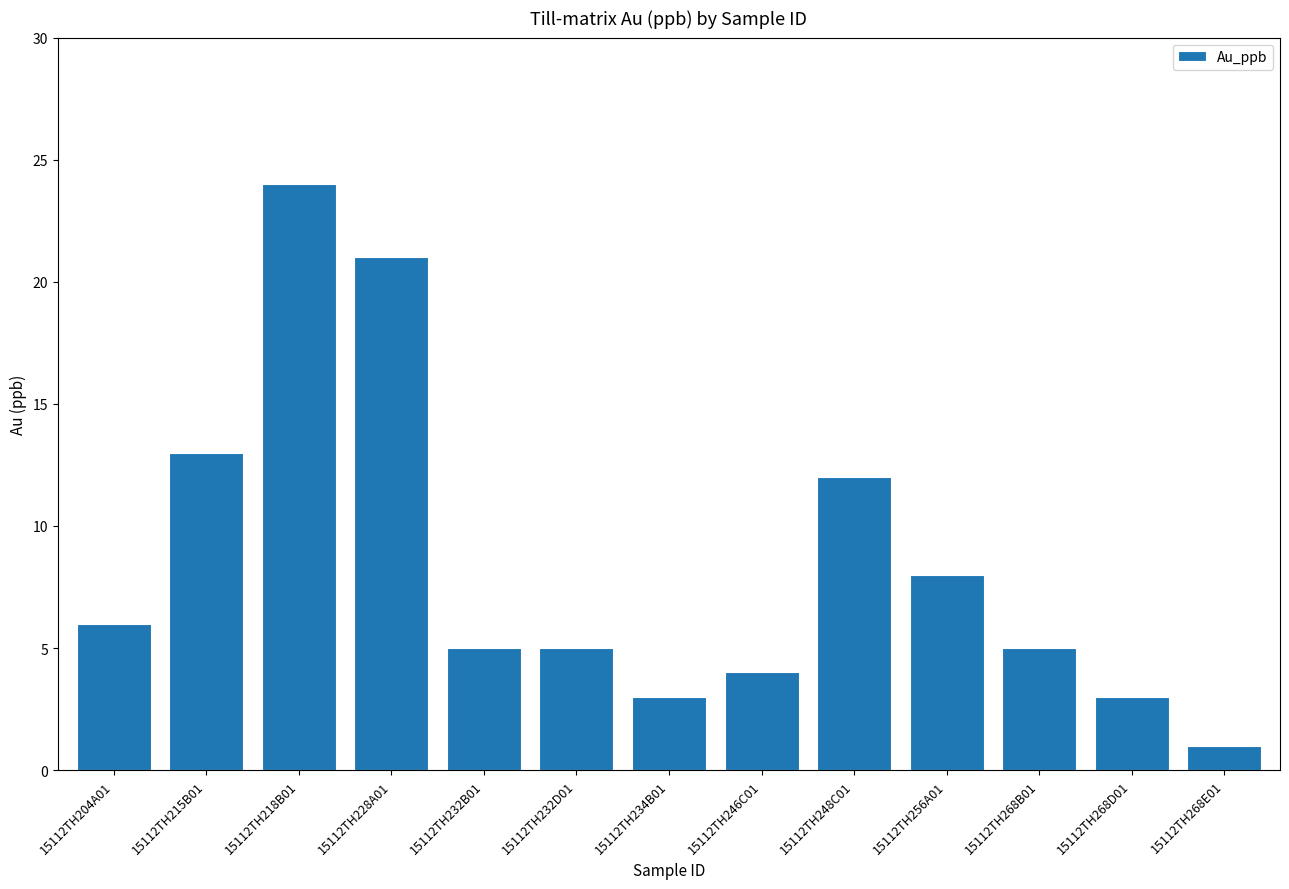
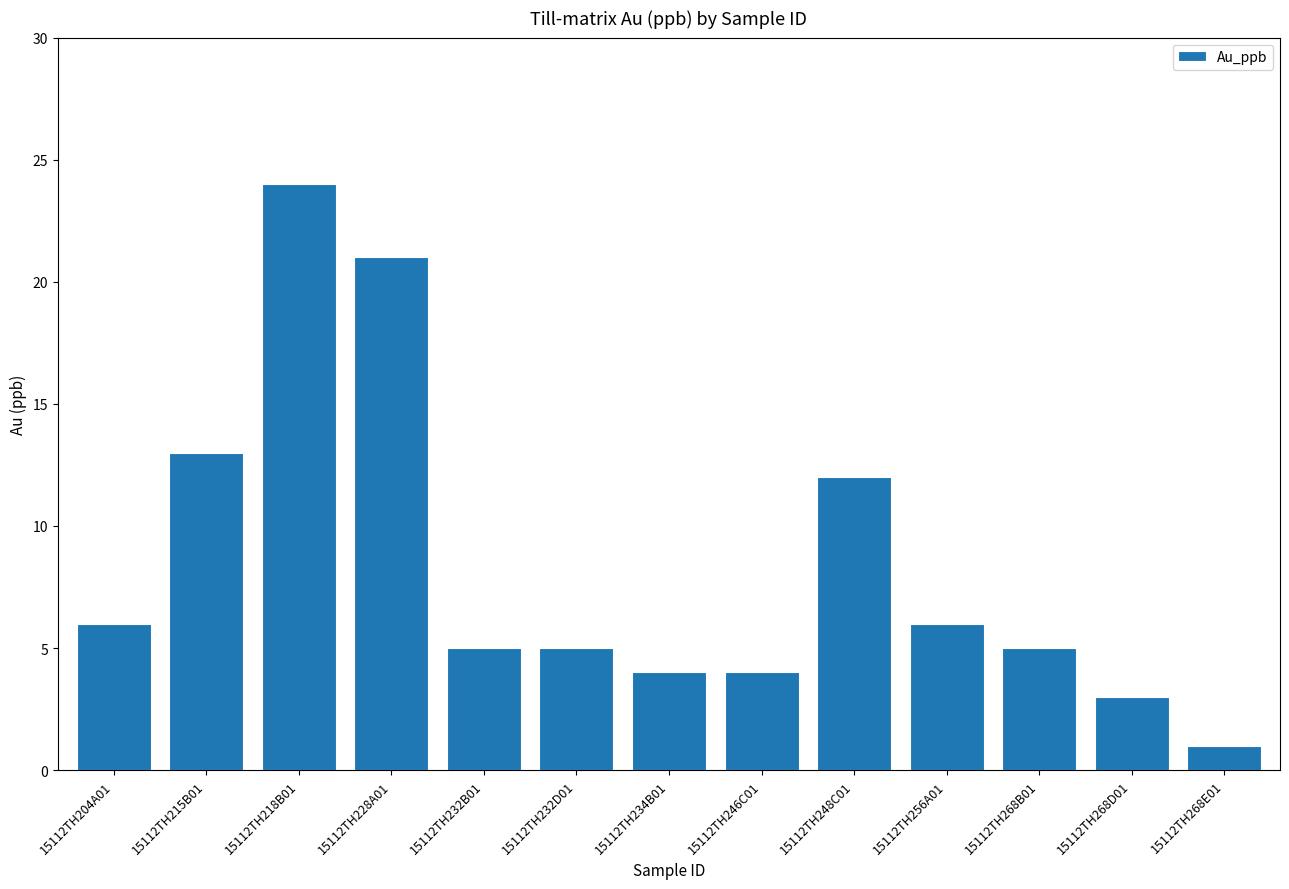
15112TH234B01: 3 -> 4
15112TH256A01: 8 -> 6
